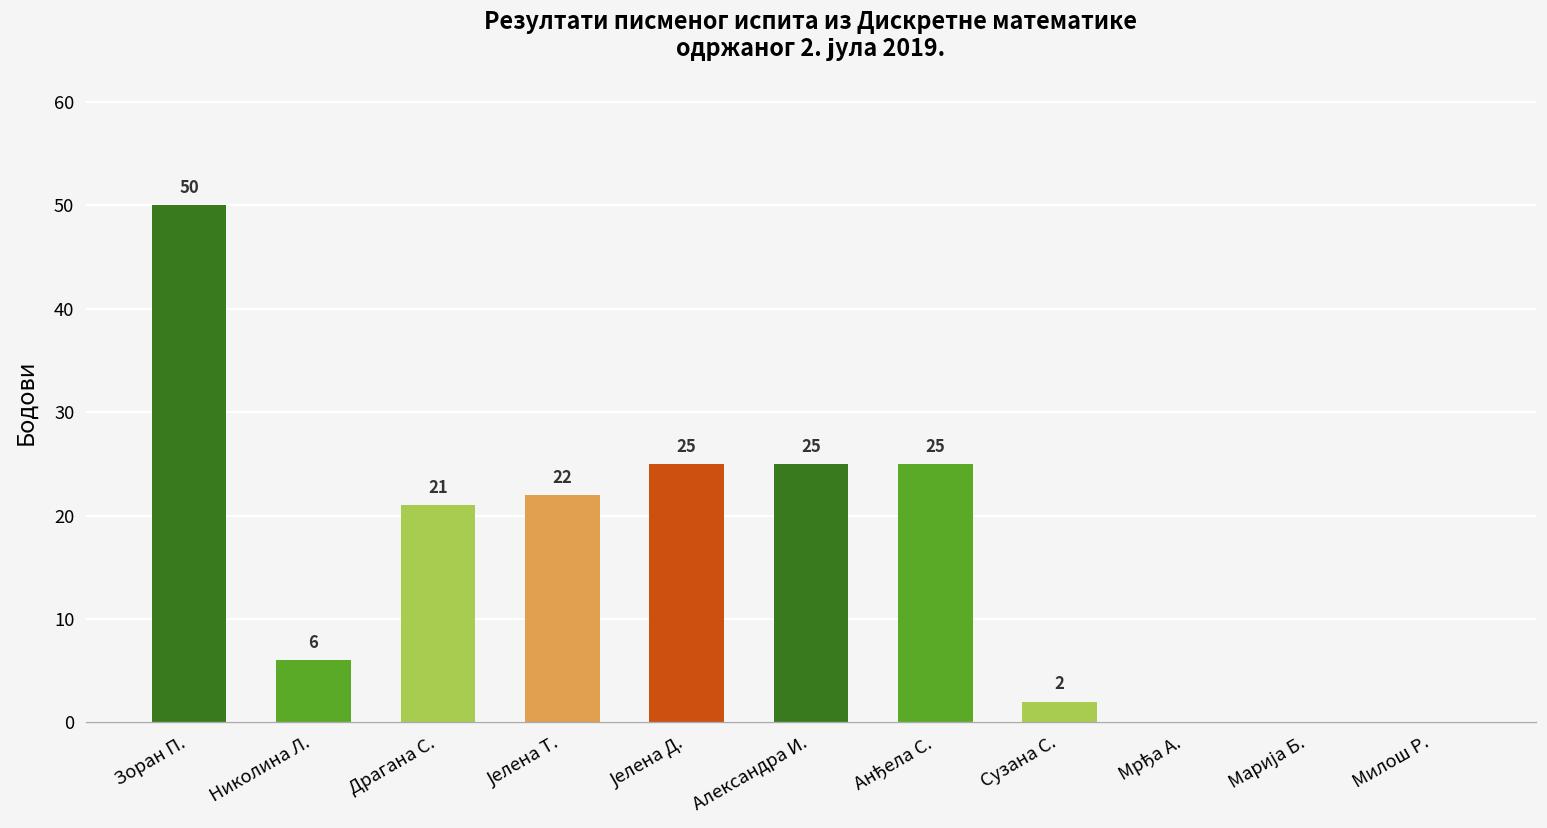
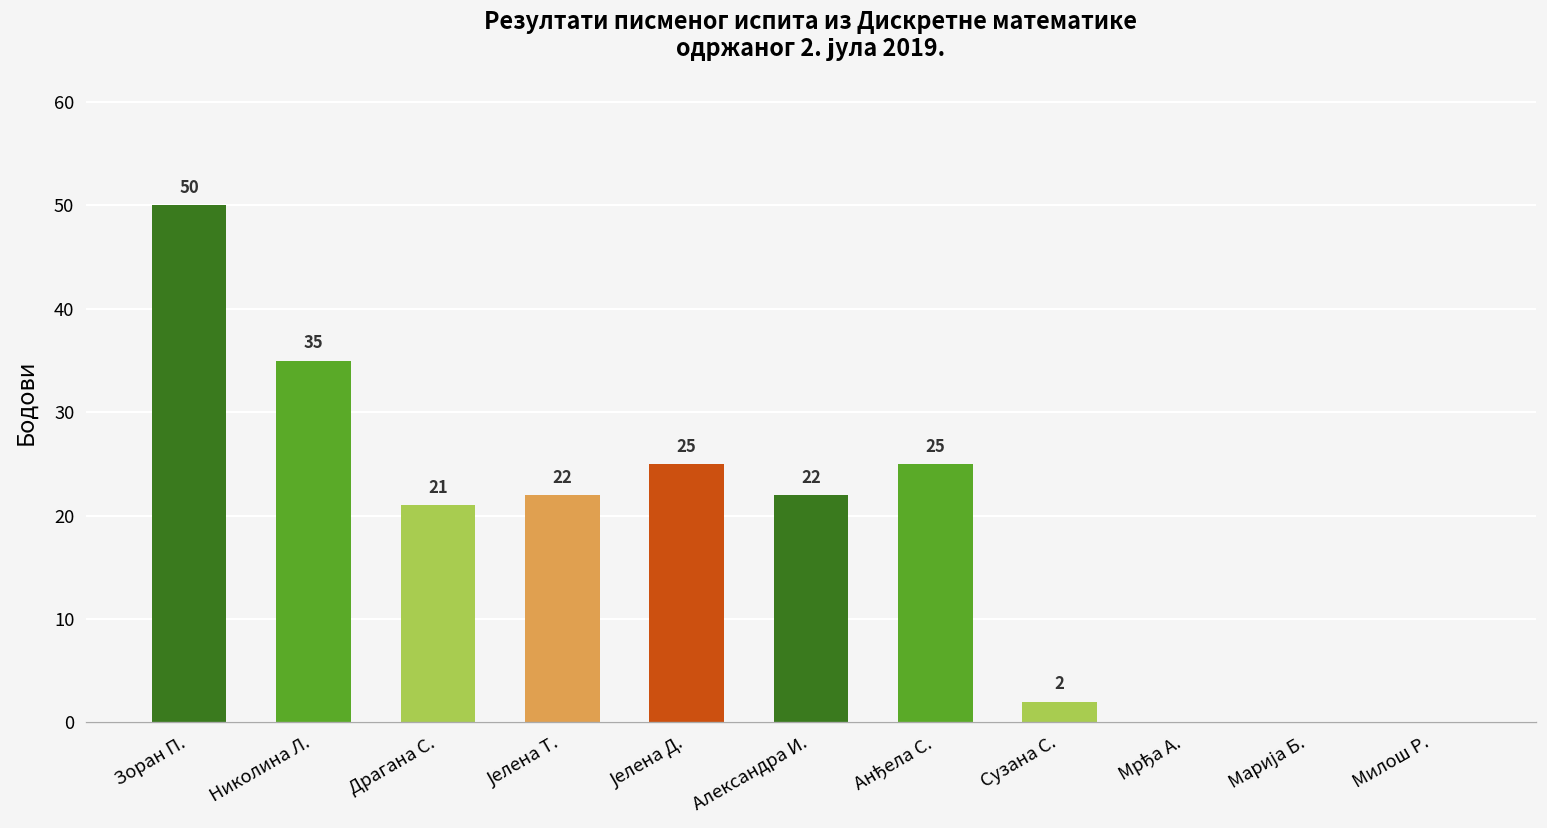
Николина Л.: 6 -> 35
Александра И.: 25 -> 22
